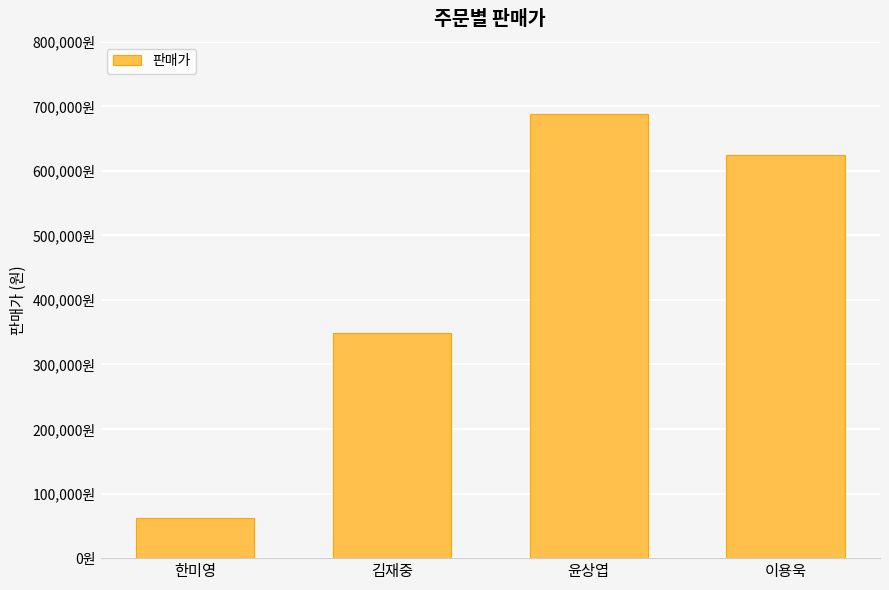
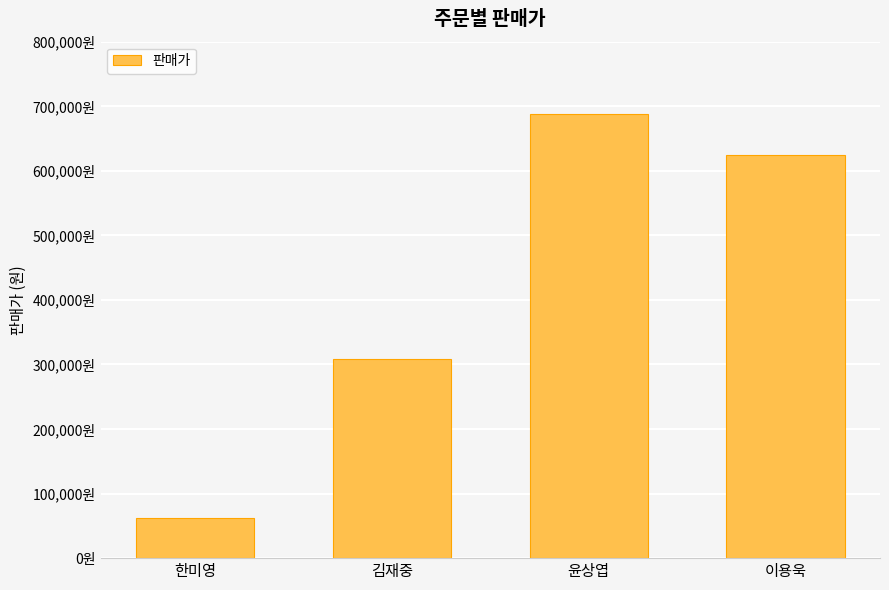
김재중: 350,000원 -> 310,000원
